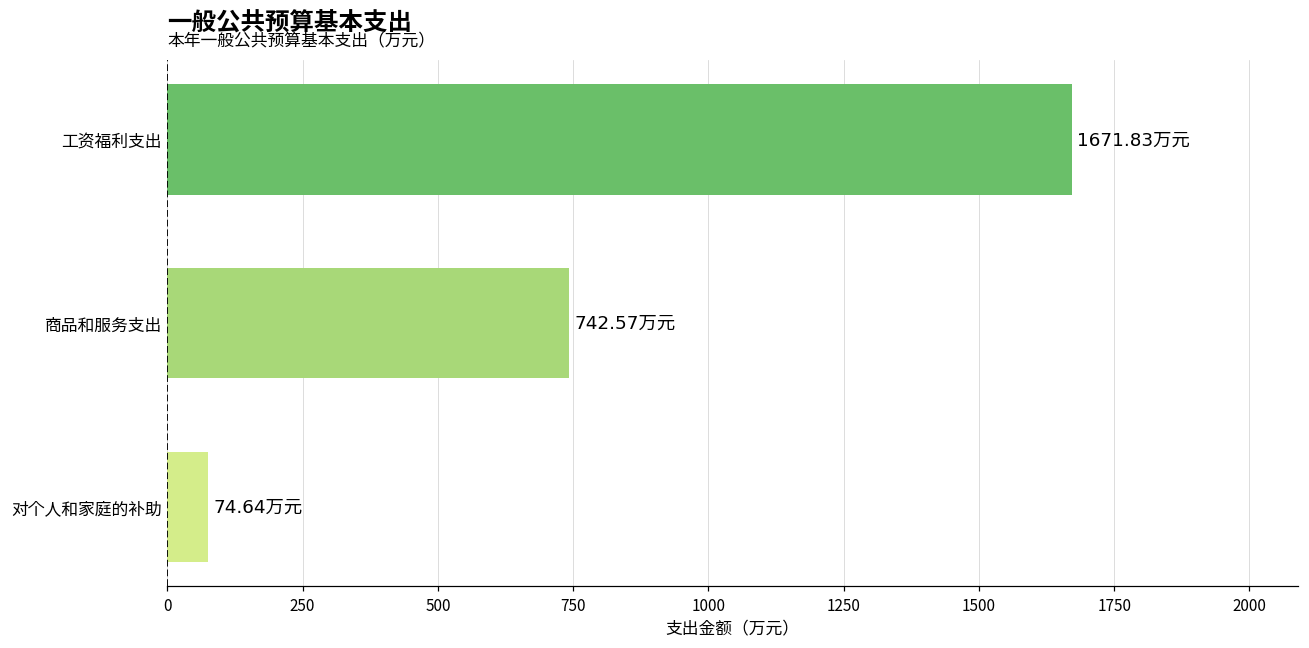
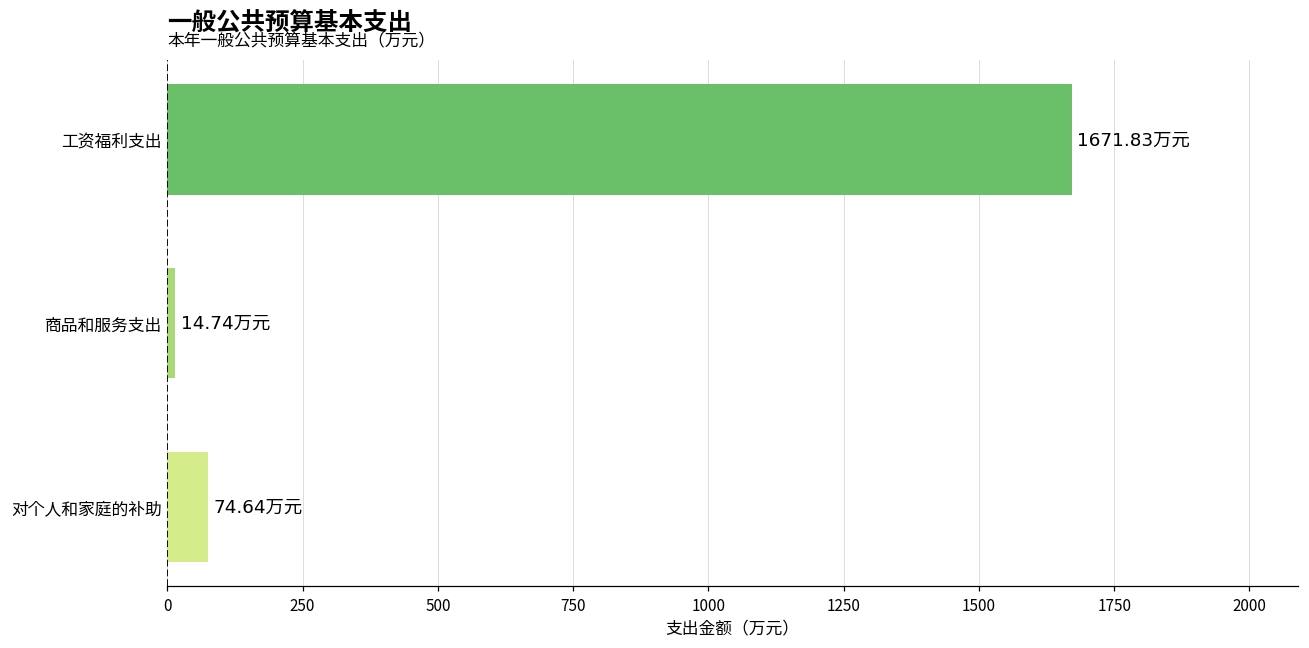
商品和服务支出: 742.57 -> 14.74
